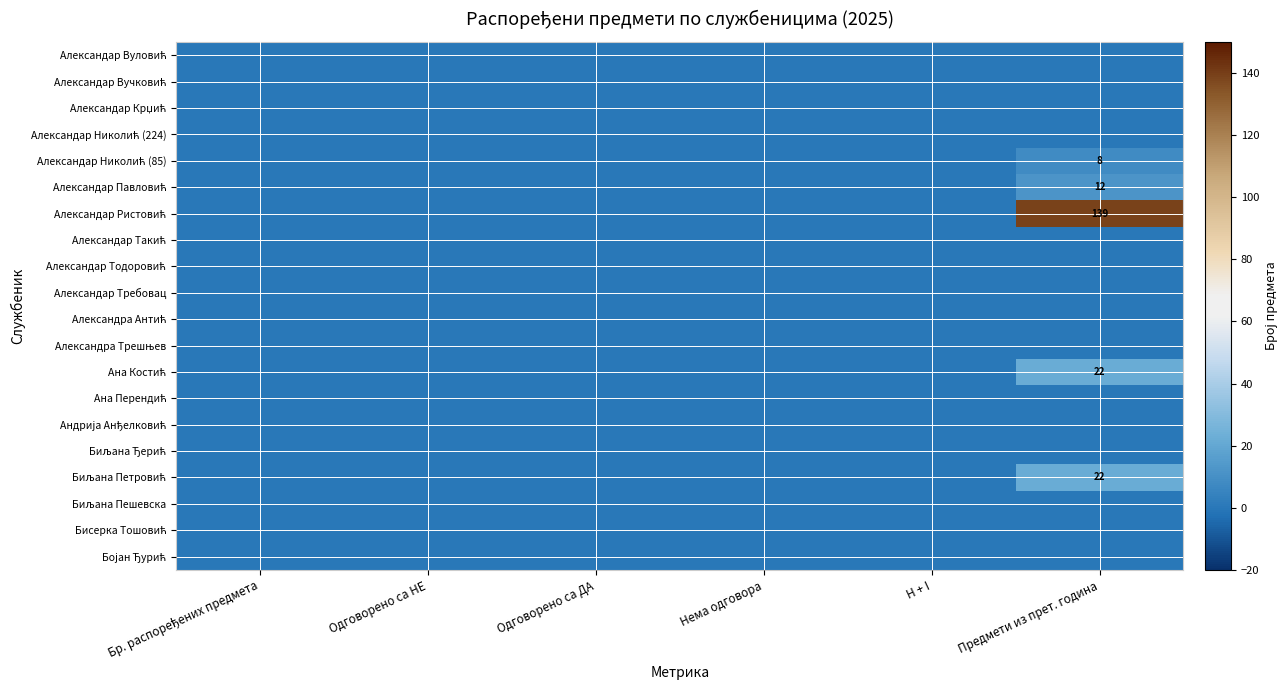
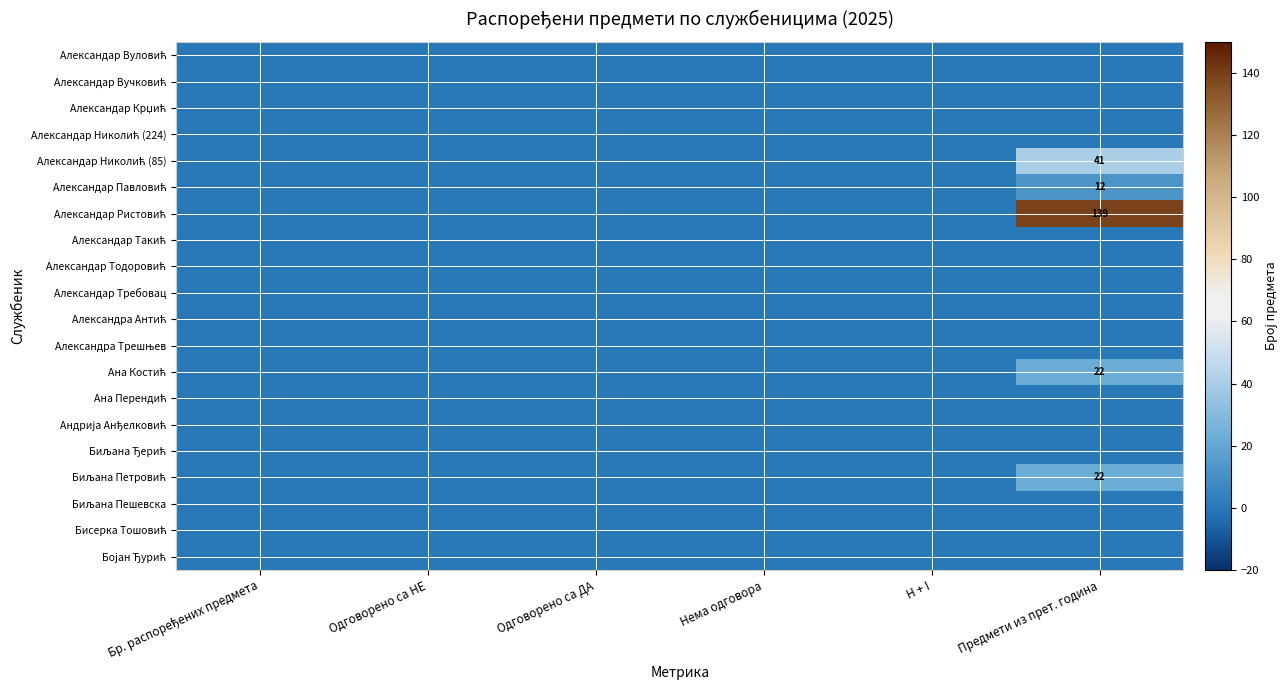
Александар Николић (85), Предмети из прет. година: 8 -> 41
